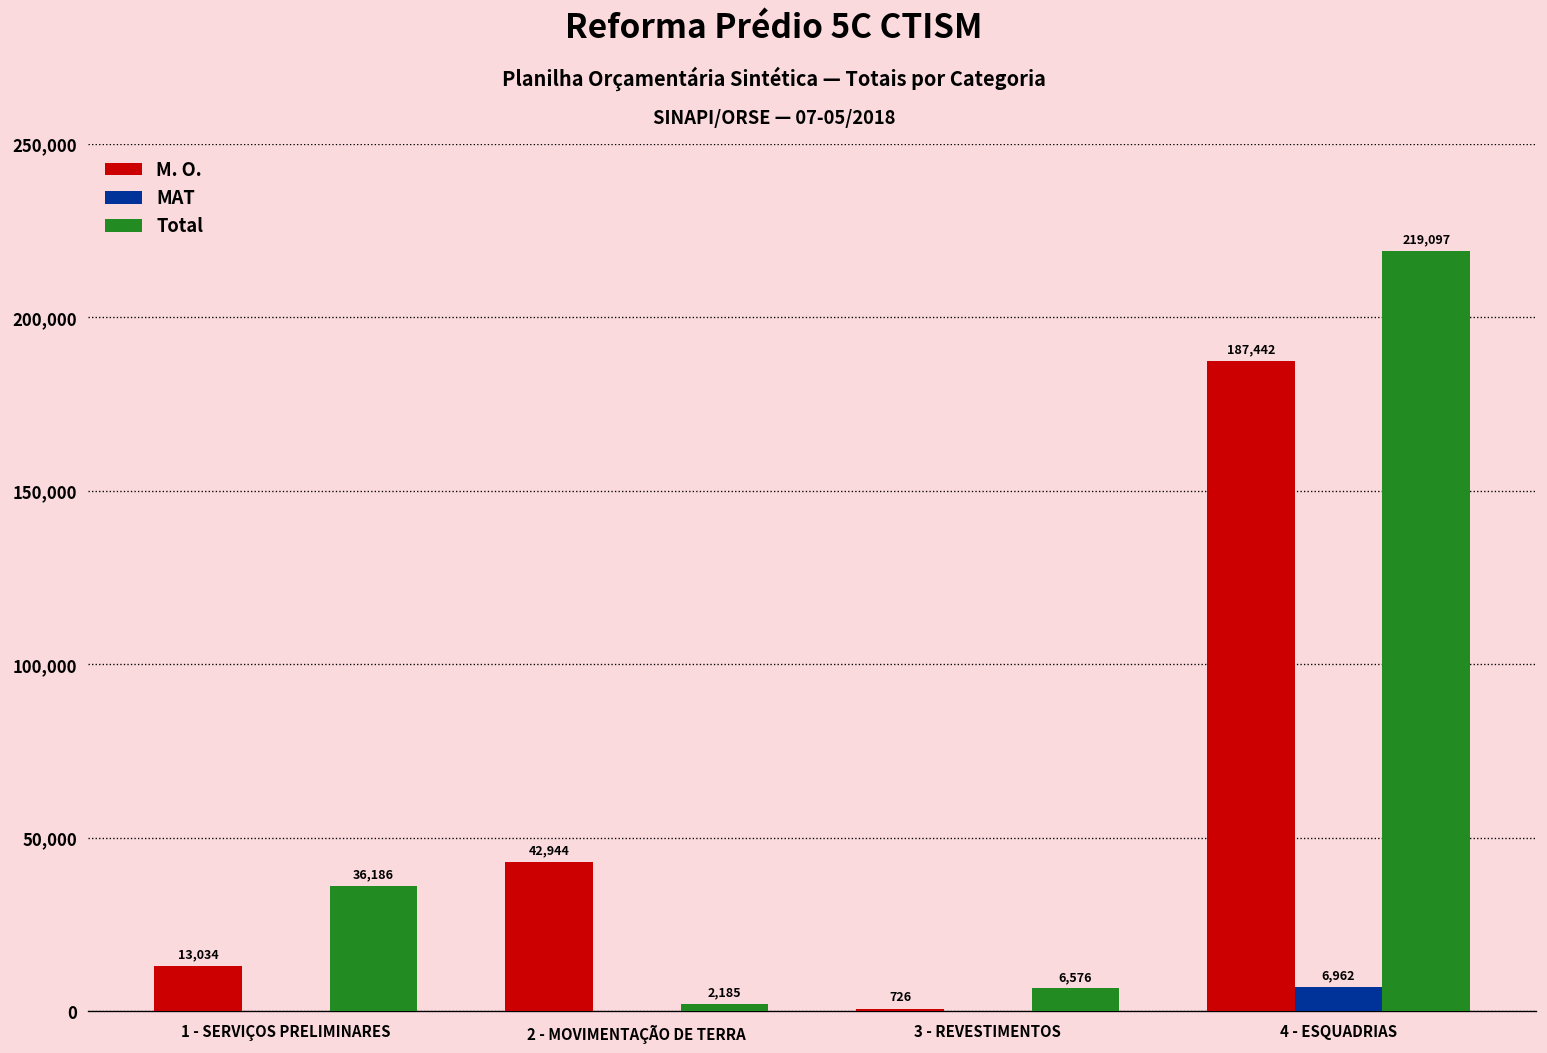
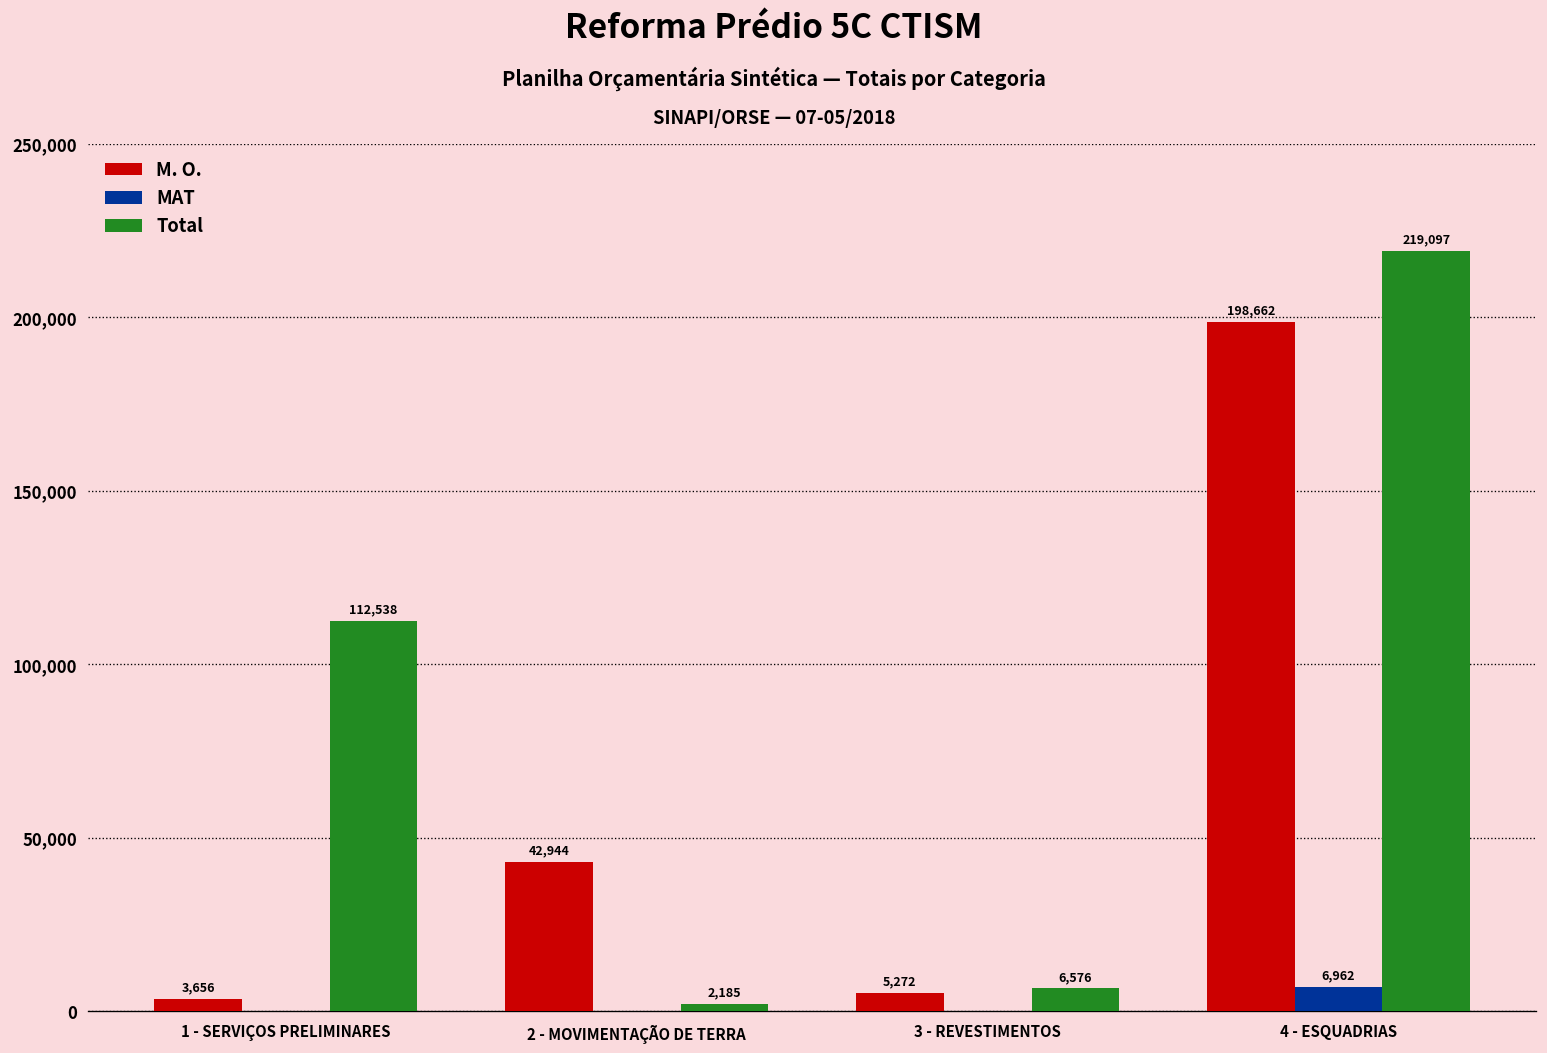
M. O., 1 - SERVIÇOS PRELIMINARES: 13,034 -> 3,656
Total, 1 - SERVIÇOS PRELIMINARES: 36,186 -> 112,538
M. O., 3 - REVESTIMENTOS: 726 -> 5,272
M. O., 4 - ESQUADRIAS: 187,442 -> 198,662
